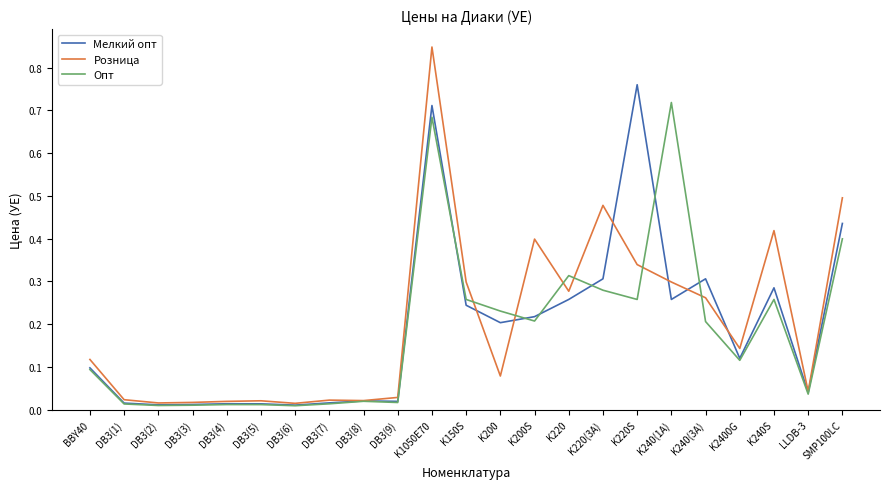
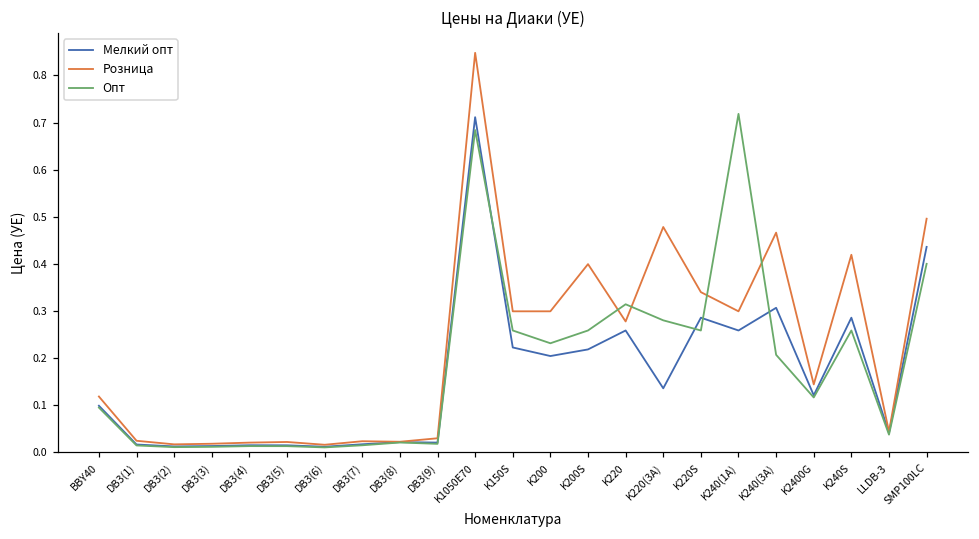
Мелкий опт, K150S: 0.24 -> 0.22
Розница, K200: 0.08 -> 0.30
Опт, K200S: 0.21 -> 0.26
Мелкий опт, K220(3A): 0.31 -> 0.14
Мелкий опт, K220S: 0.76 -> 0.29
Розница, K240(3A): 0.26 -> 0.47
